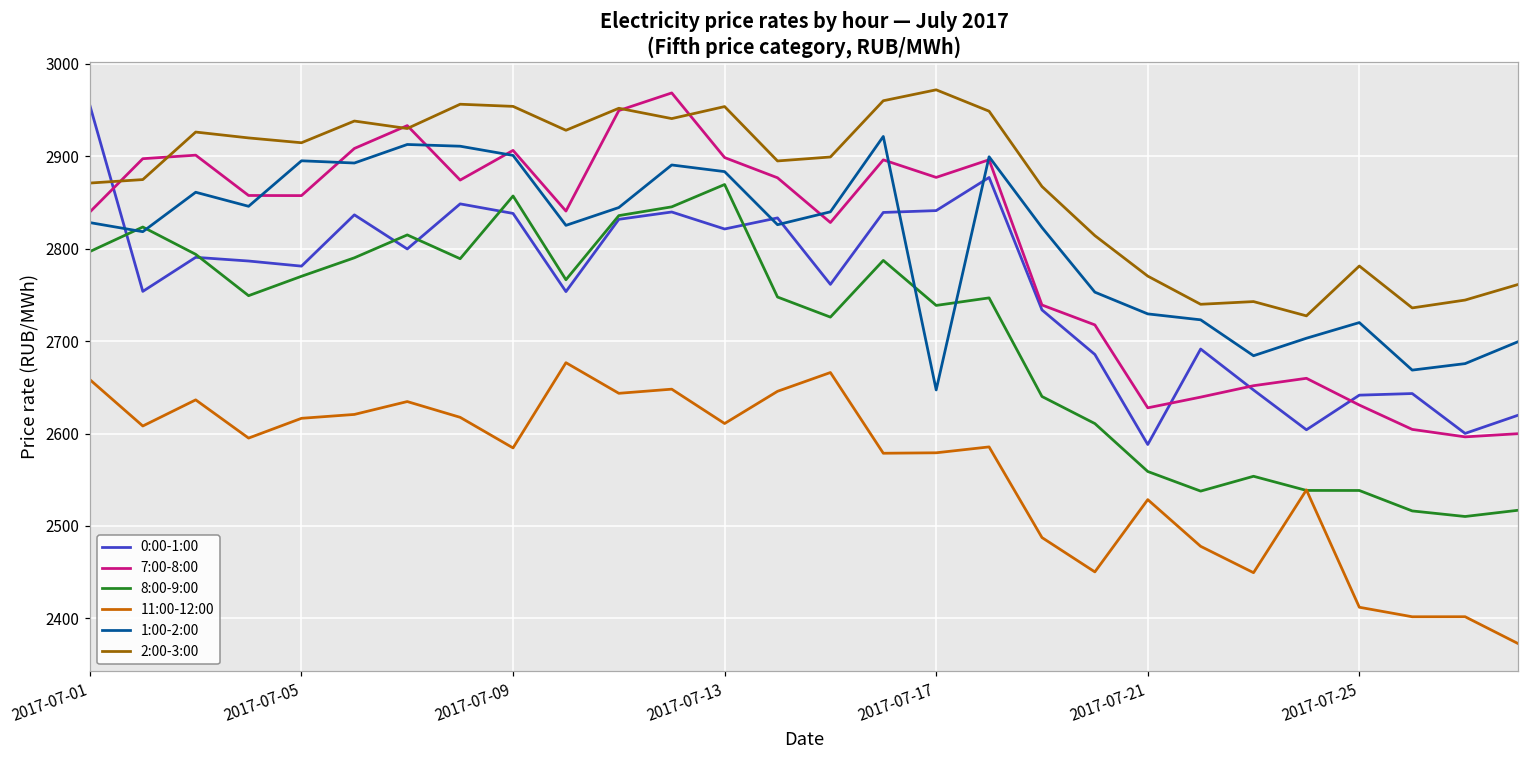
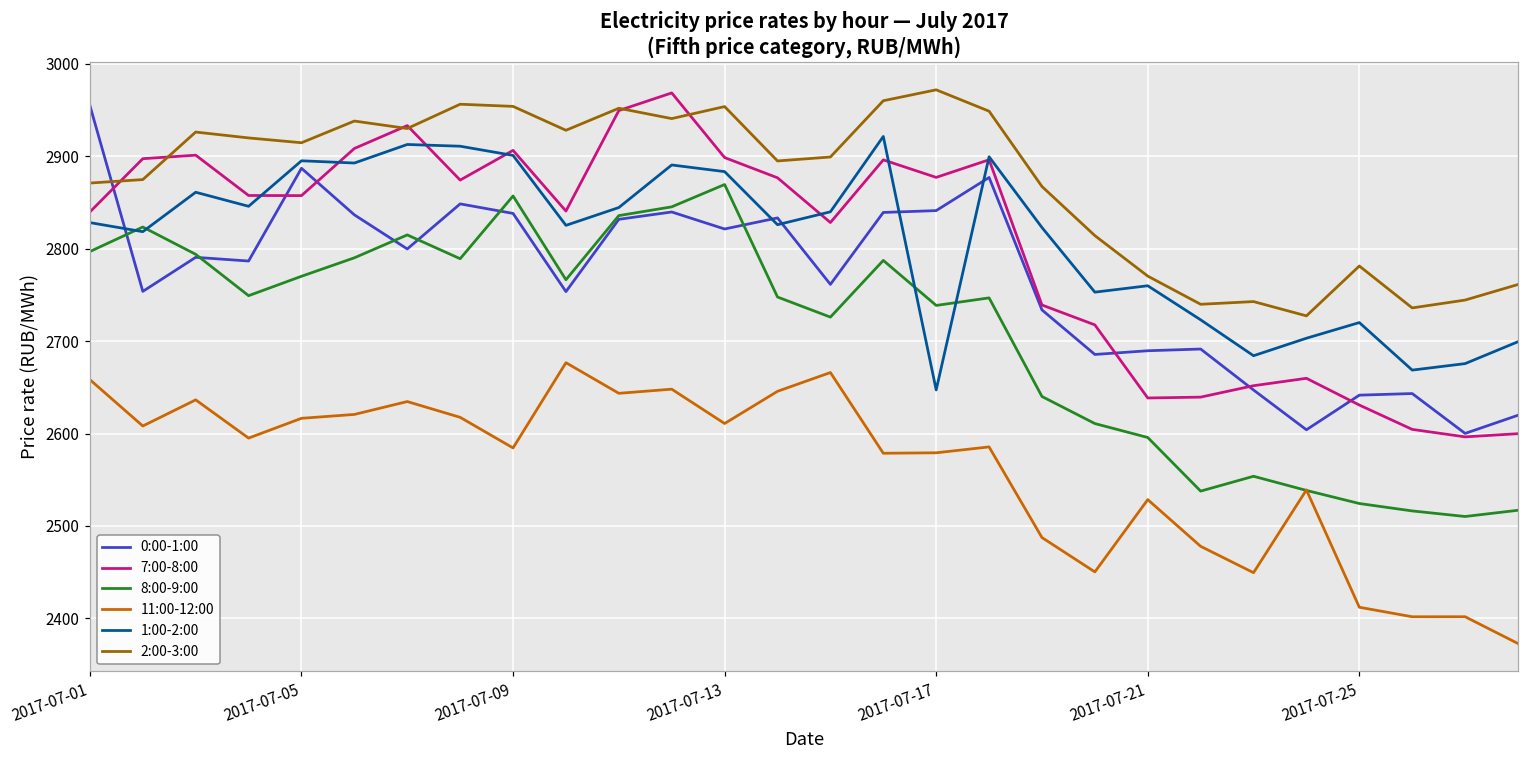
0:00-1:00, 2017-07-05: 2780 -> 2890
0:00-1:00, 2017-07-21: 2590 -> 2690
7:00-8:00, 2017-07-21: 2630 -> 2640
8:00-9:00, 2017-07-21: 2560 -> 2600
1:00-2:00, 2017-07-21: 2730 -> 2760
8:00-9:00, 2017-07-25: 2540 -> 2520
